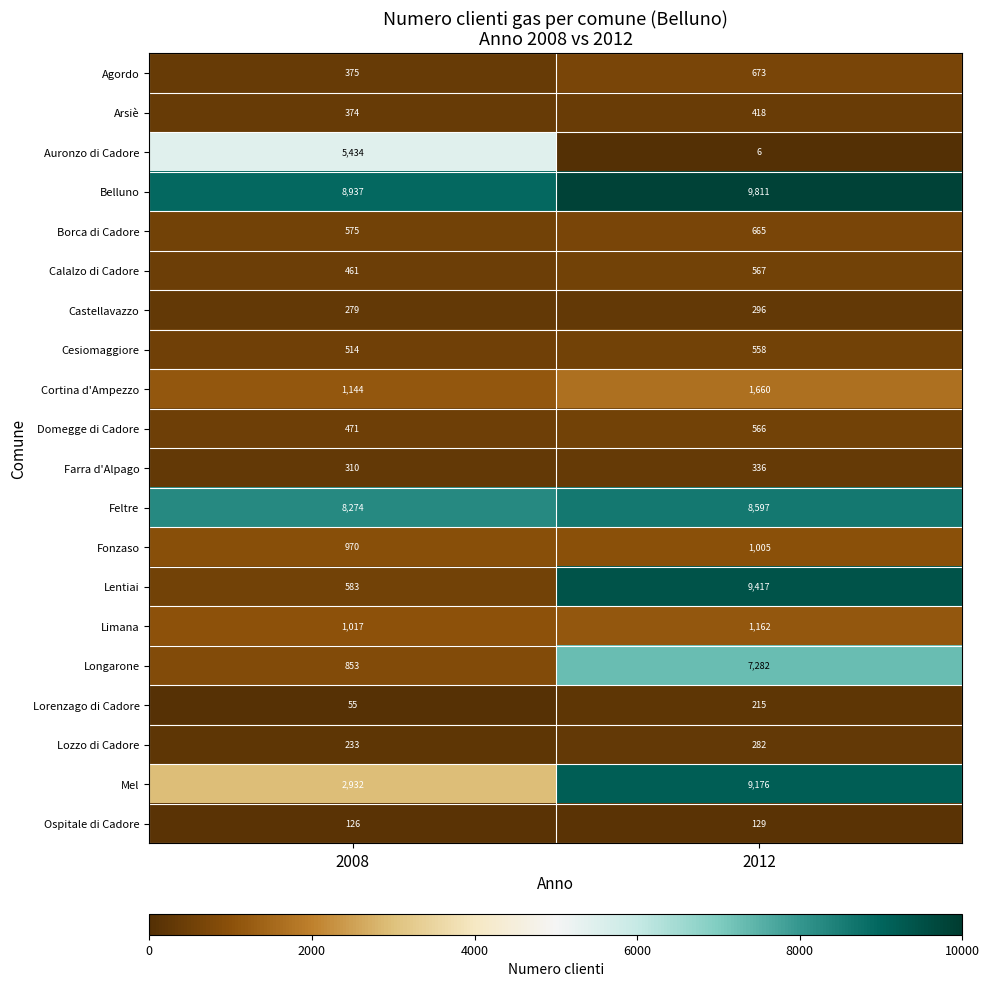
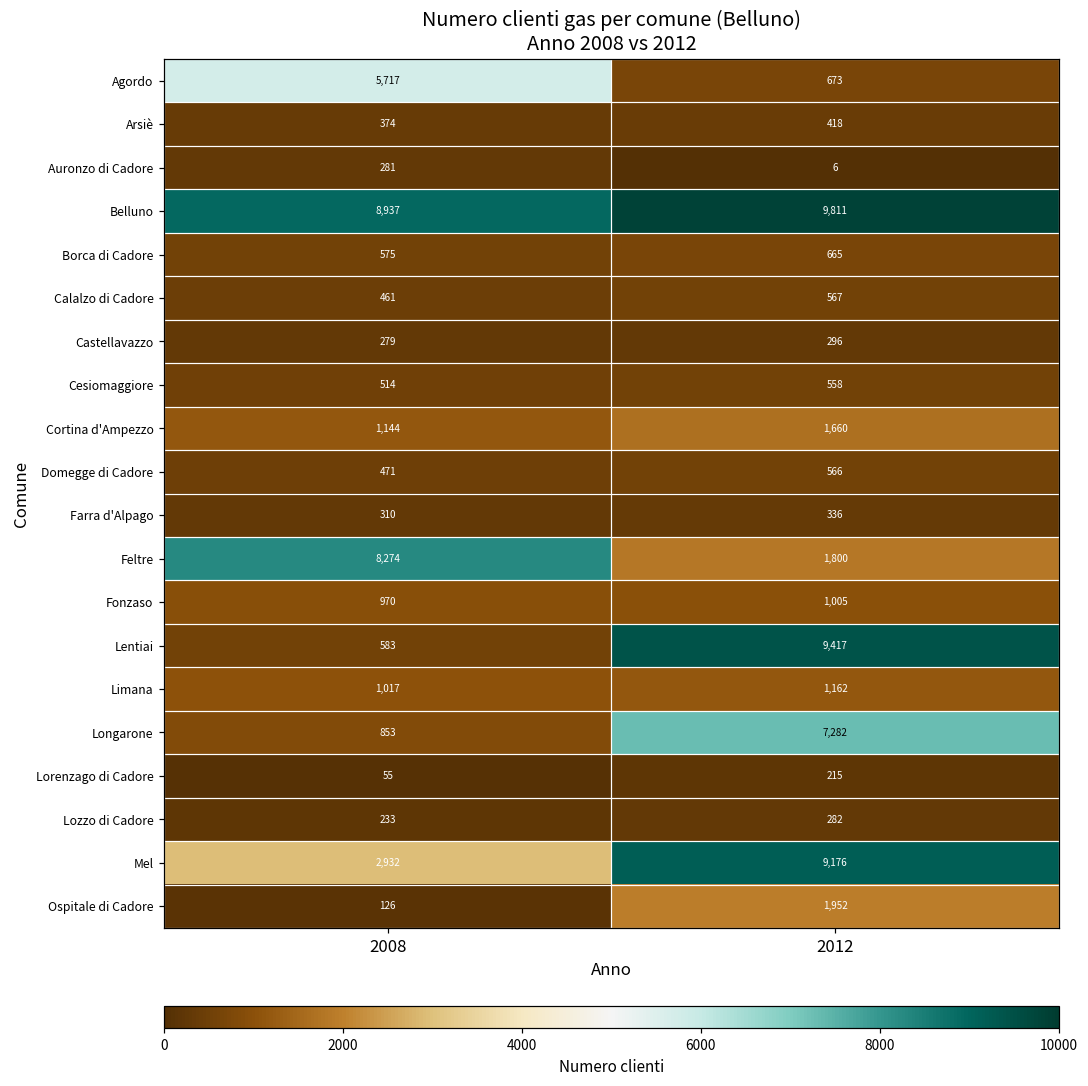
Agordo, 2008: 375 -> 5,717
Auronzo di Cadore, 2008: 5,434 -> 281
Feltre, 2012: 8,597 -> 1,800
Ospitale di Cadore, 2012: 129 -> 1,952
